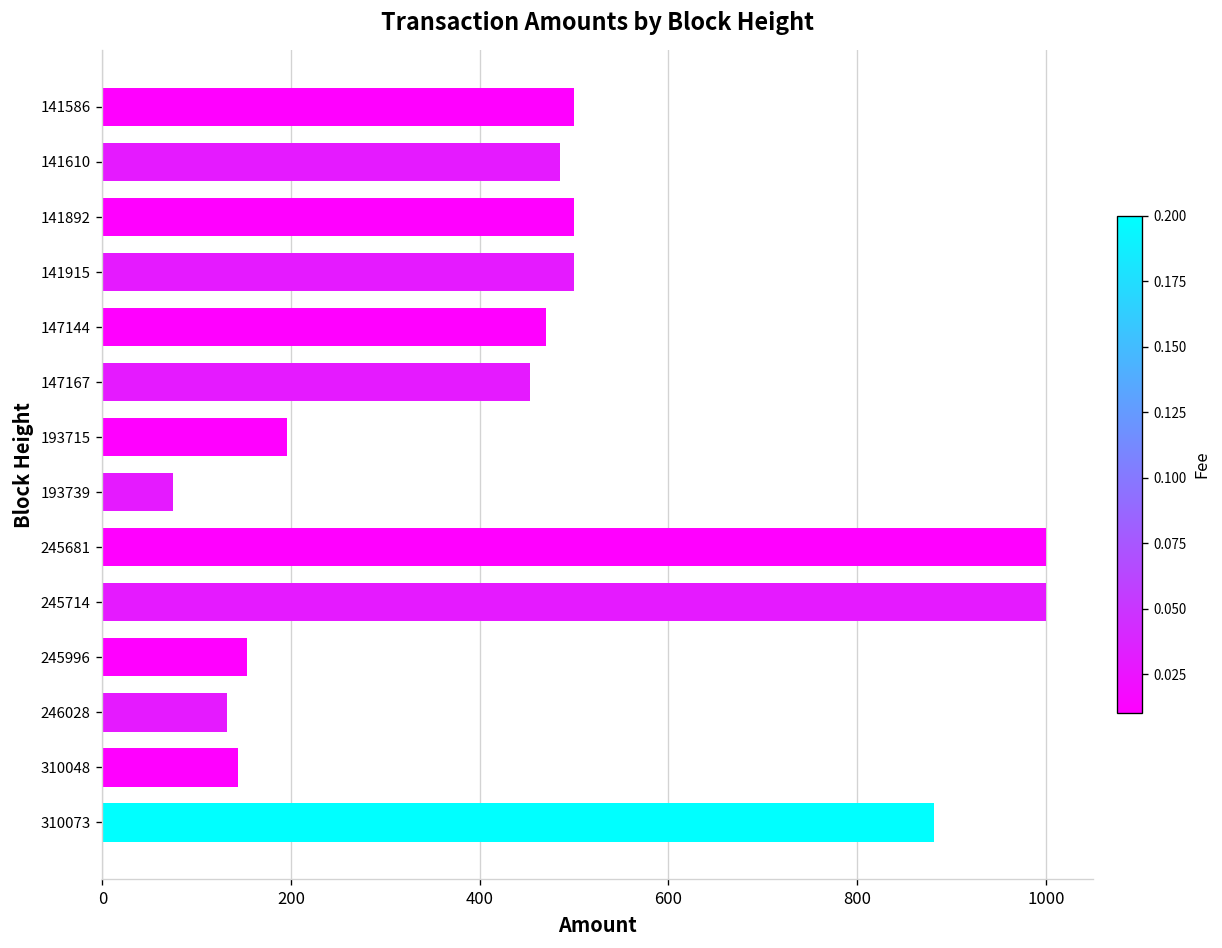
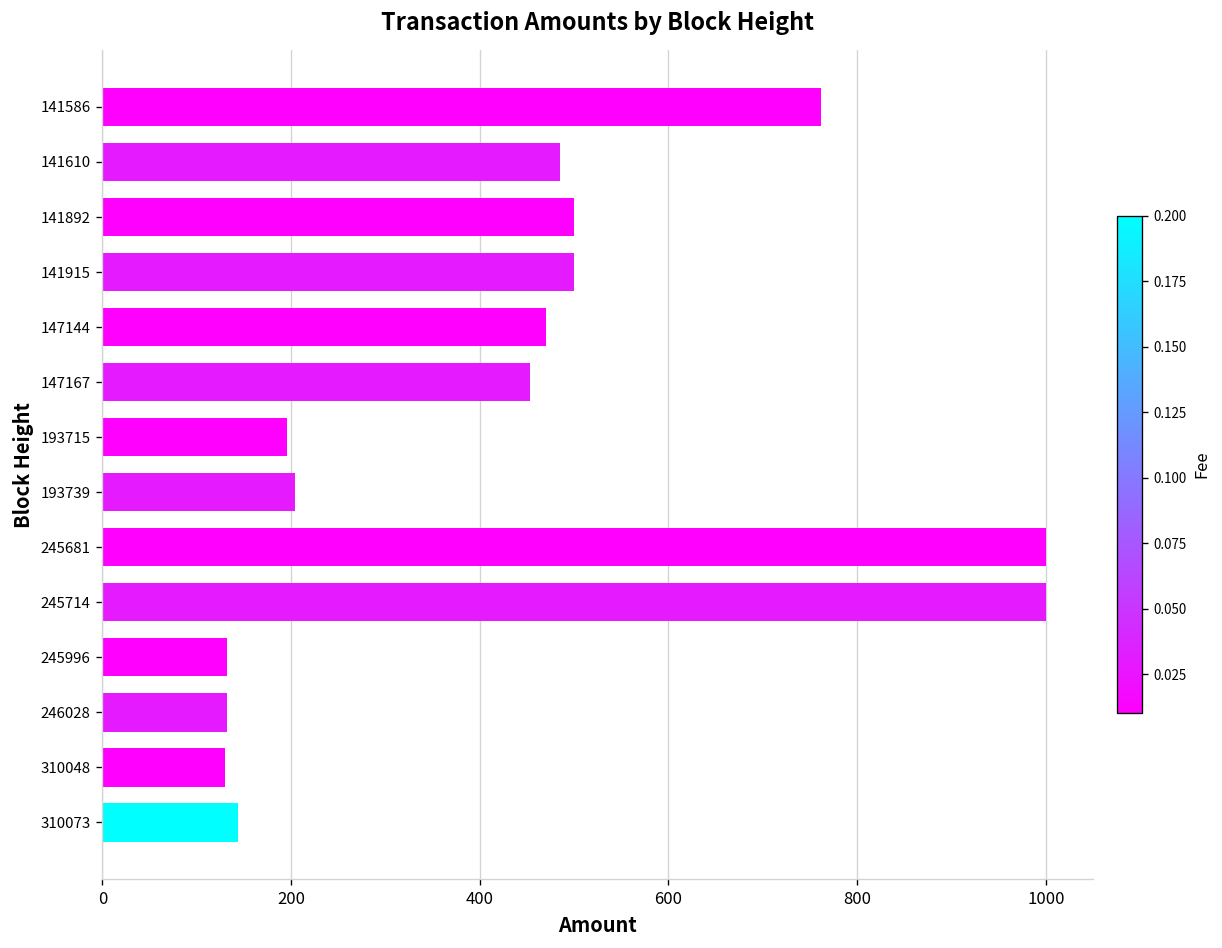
141586: 500 -> 760
193739: 80 -> 200
245996: 150 -> 130
310048: 140 -> 130
310073: 880 -> 140
